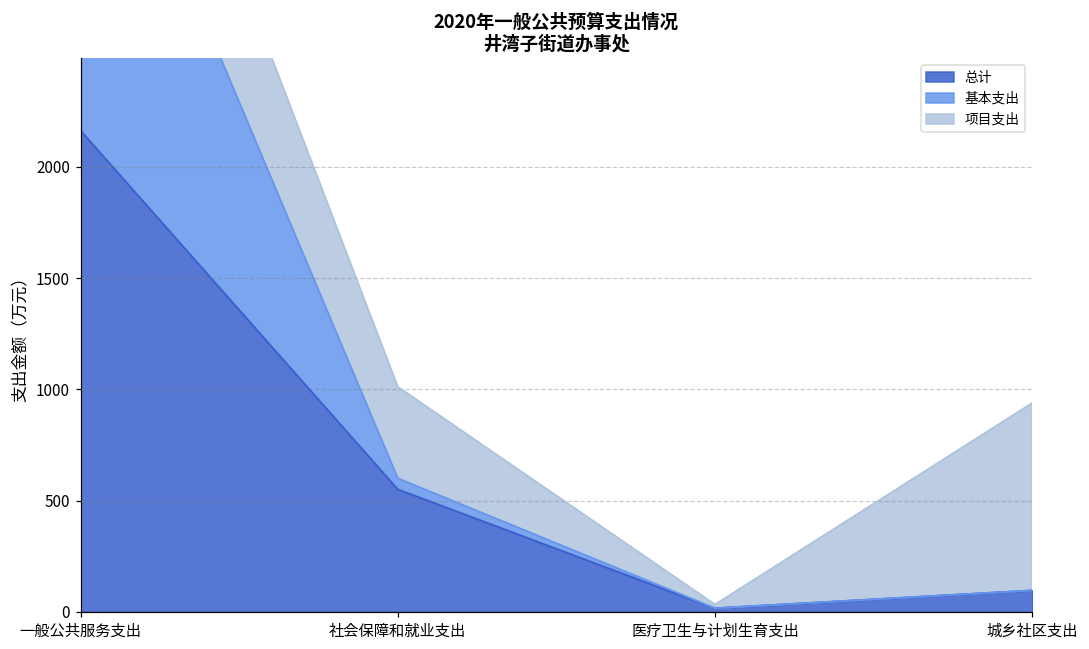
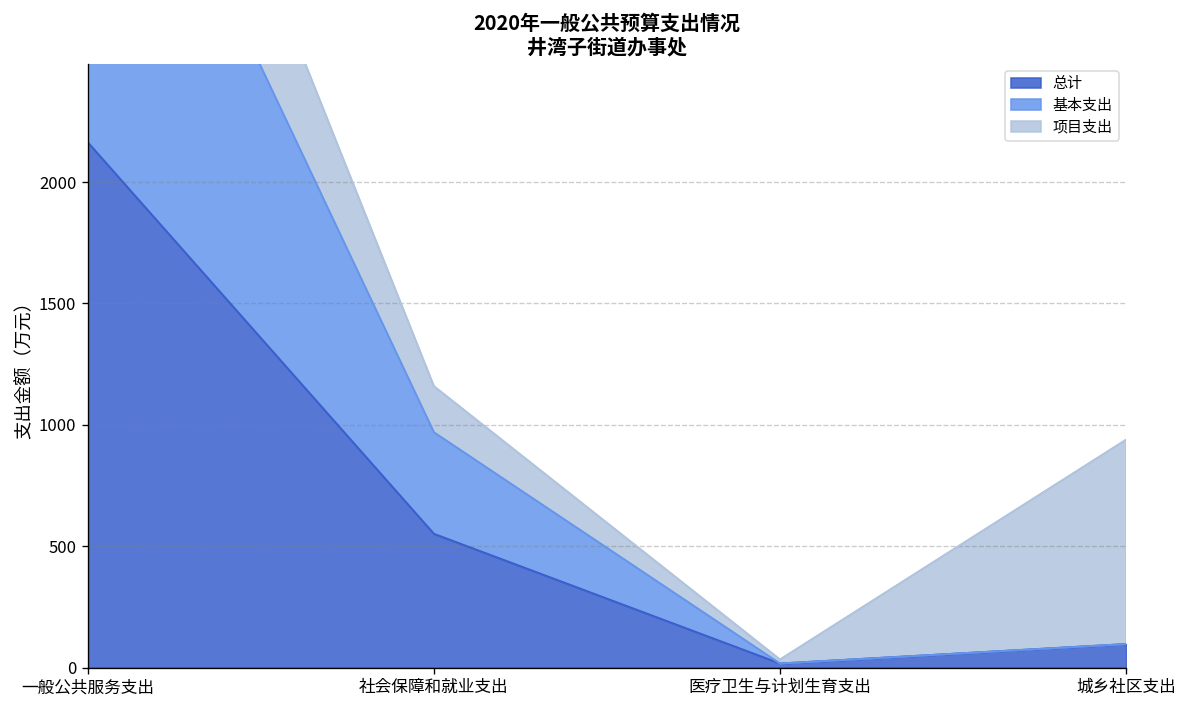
基本支出, 社会保障和就业支出: 50 -> 420
项目支出, 社会保障和就业支出: 410 -> 190
